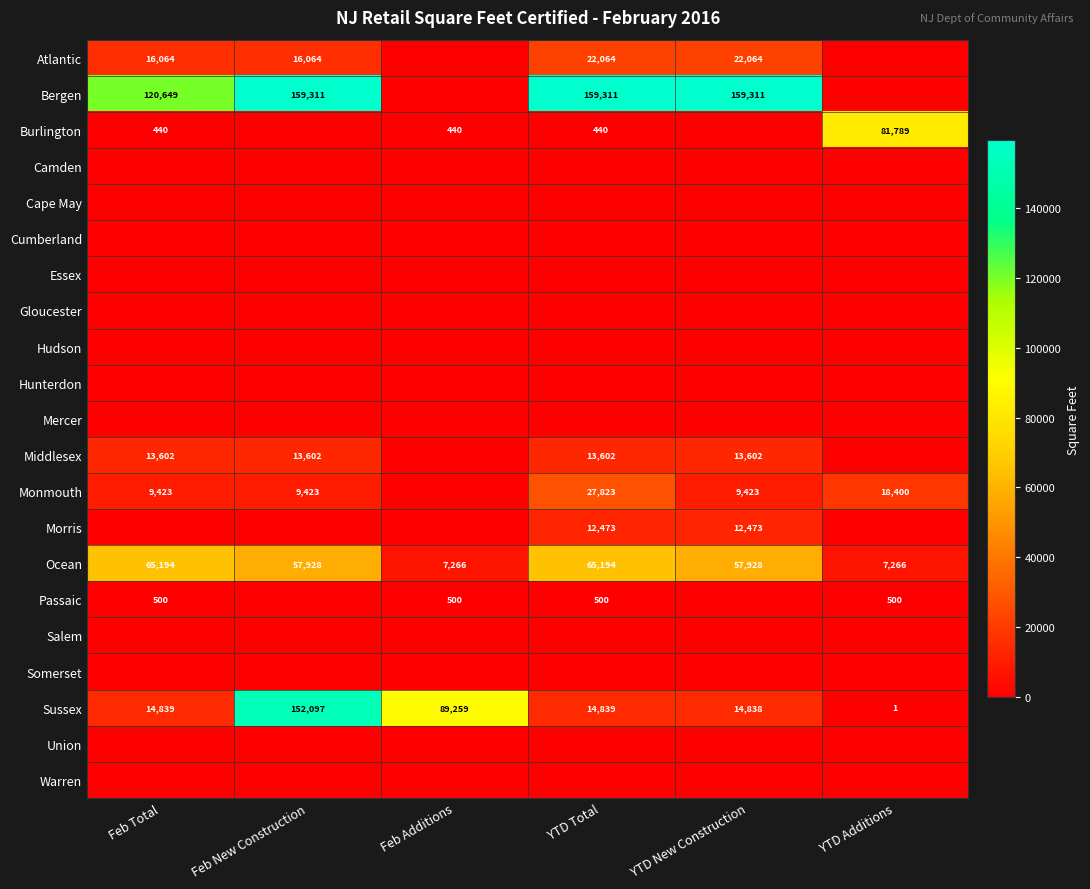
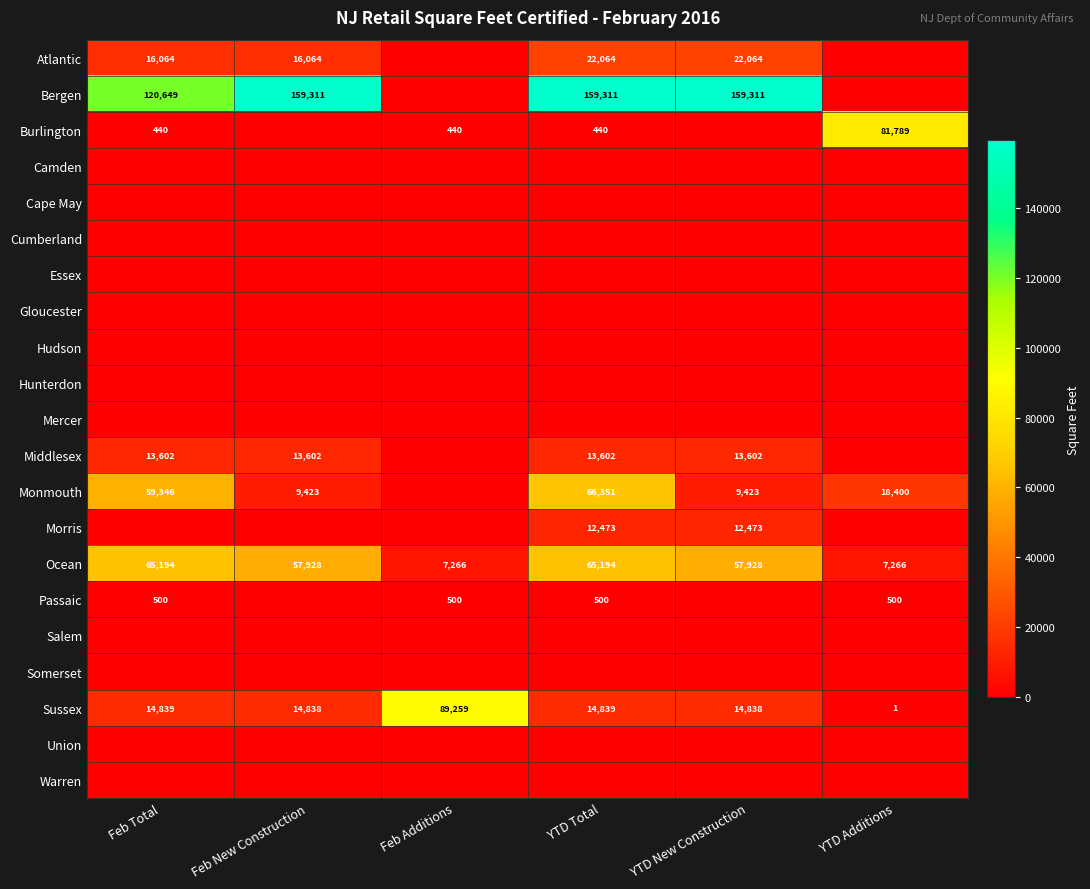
Monmouth, Feb Total: 9,423 -> 59,346
Monmouth, YTD Total: 27,823 -> 66,351
Sussex, Feb New Construction: 152,097 -> 14,838
